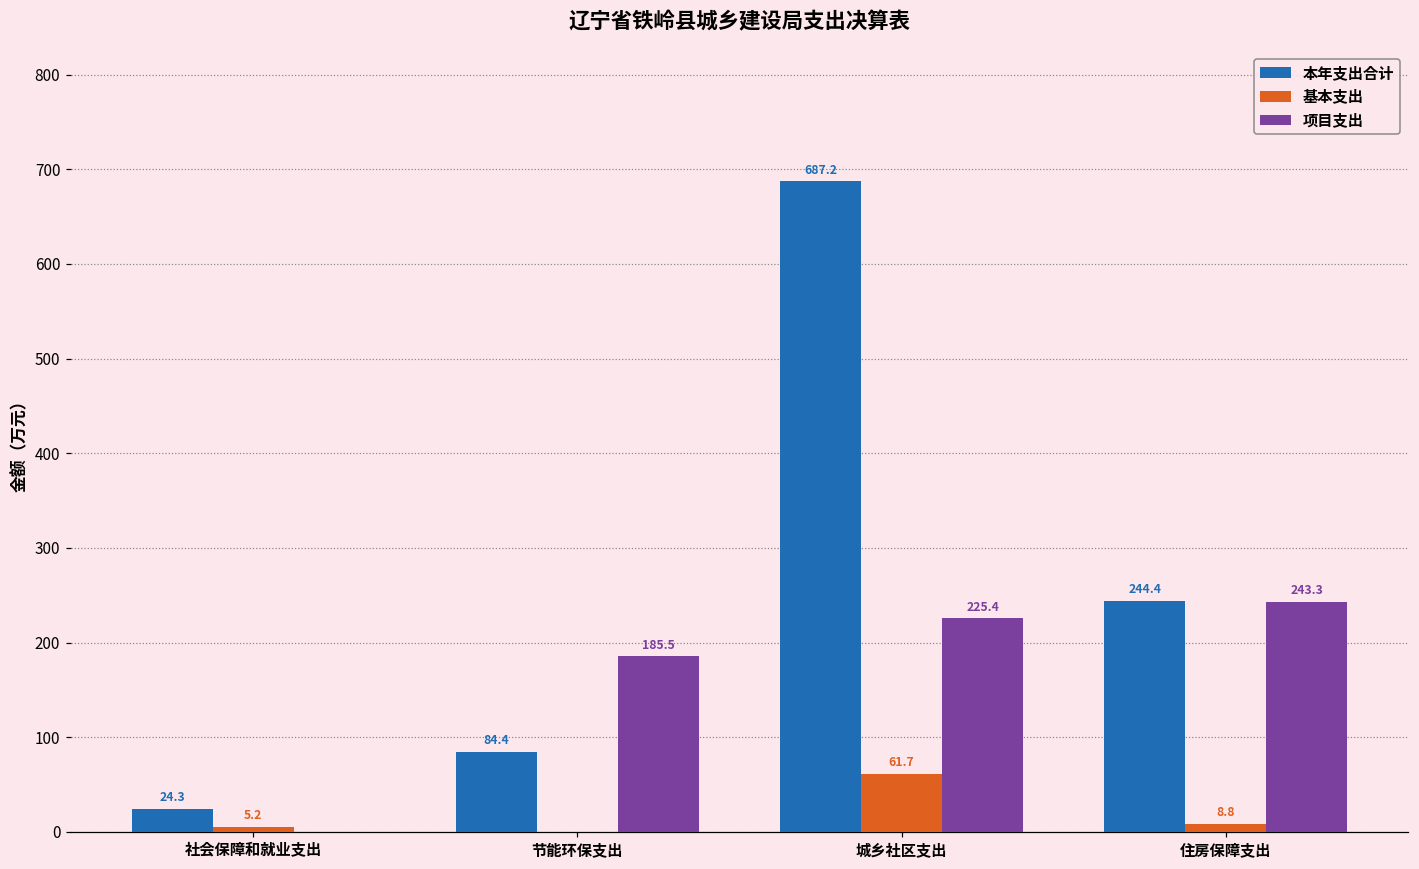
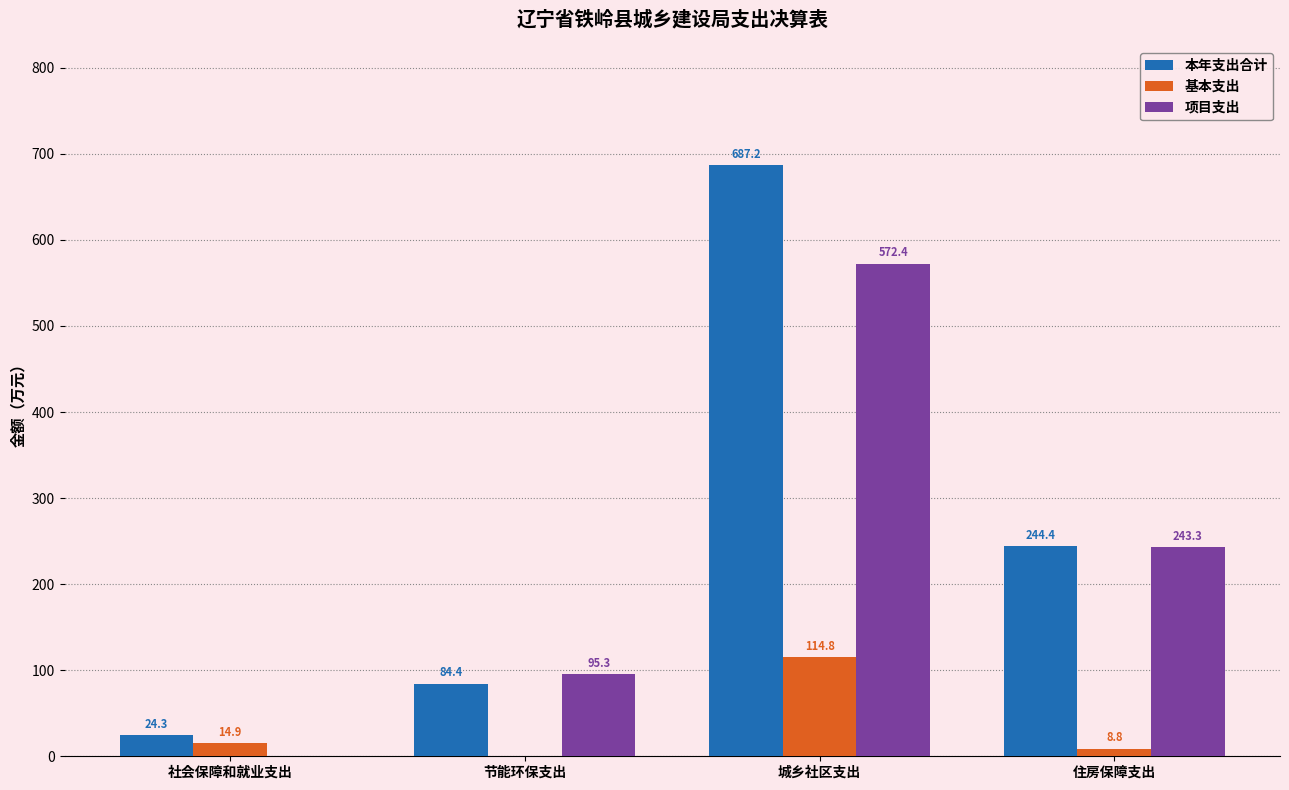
基本支出, 社会保障和就业支出: 5.2 -> 14.9
项目支出, 节能环保支出: 185.5 -> 95.3
基本支出, 城乡社区支出: 61.7 -> 114.8
项目支出, 城乡社区支出: 225.4 -> 572.4
